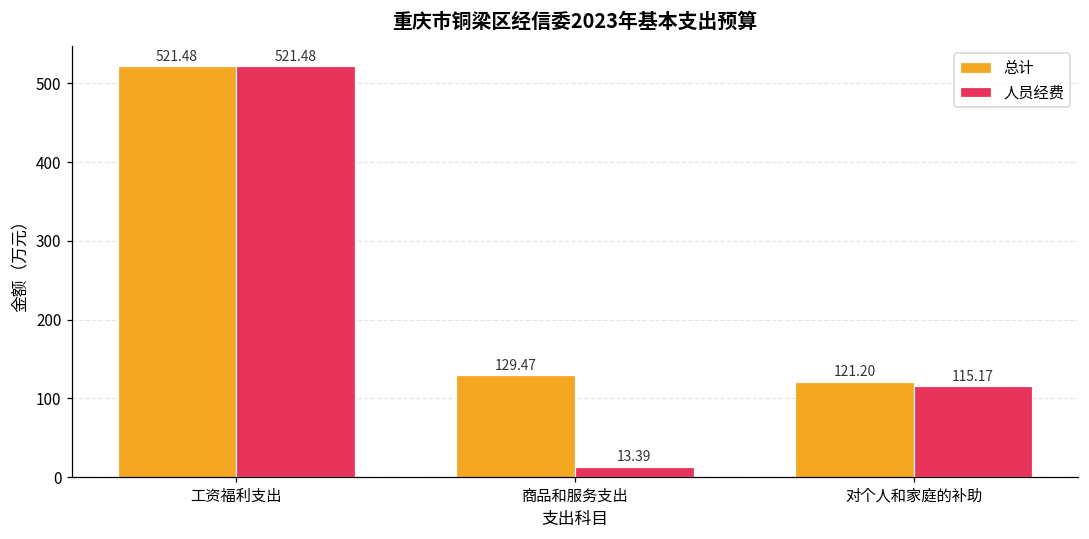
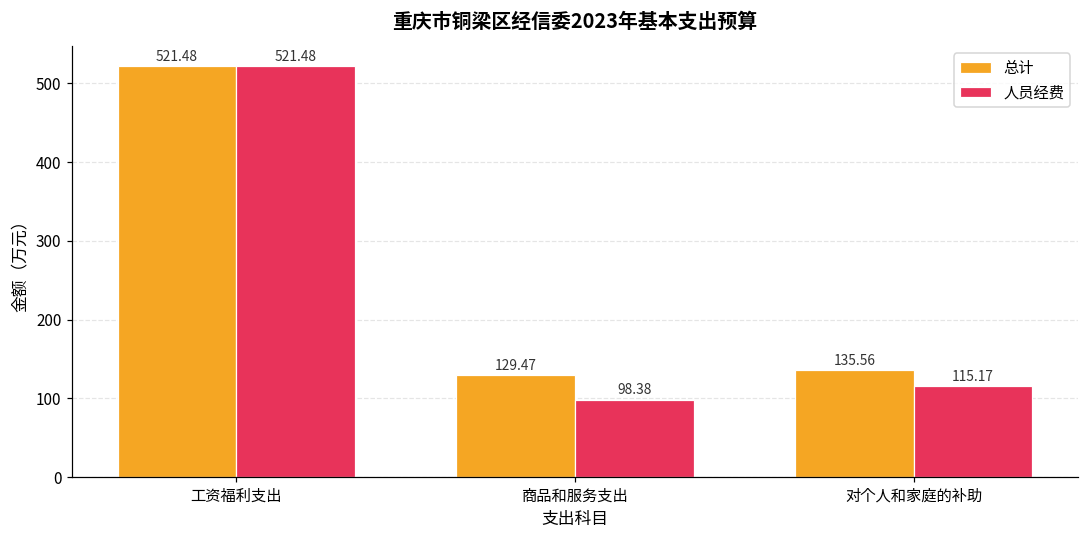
人员经费, 商品和服务支出: 13.39 -> 98.38
总计, 对个人和家庭的补助: 121.20 -> 135.56
